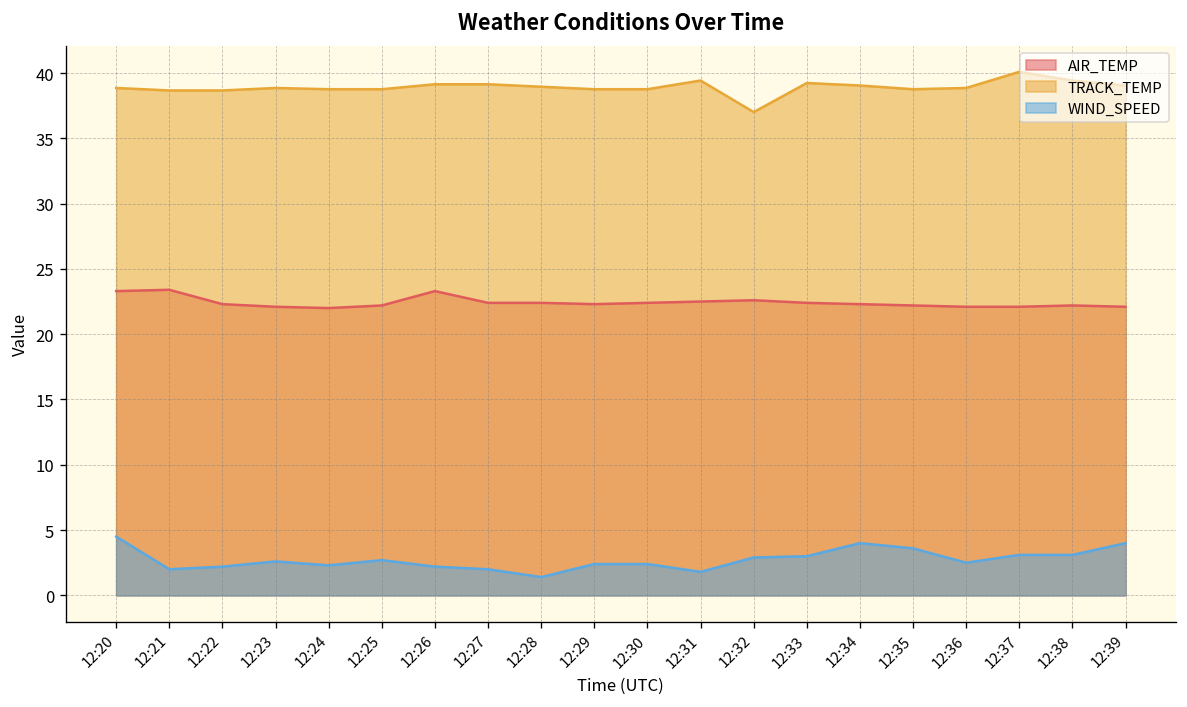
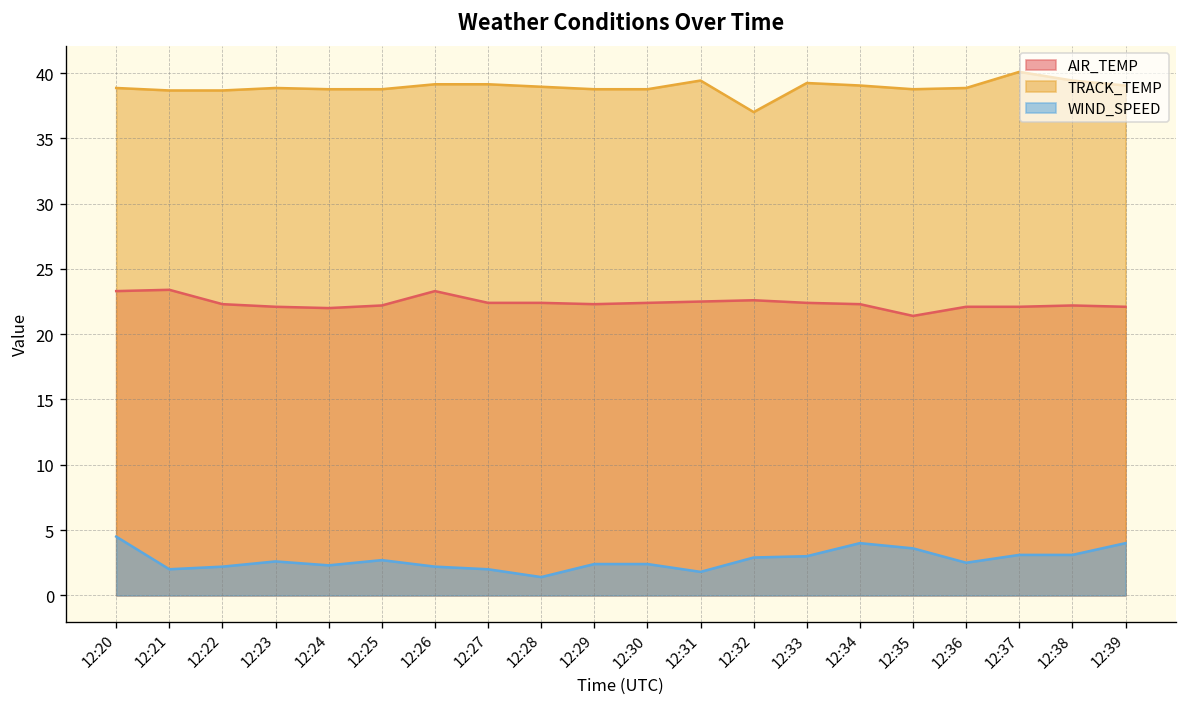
AIR_TEMP, 12:35: 22.2 -> 21.4
